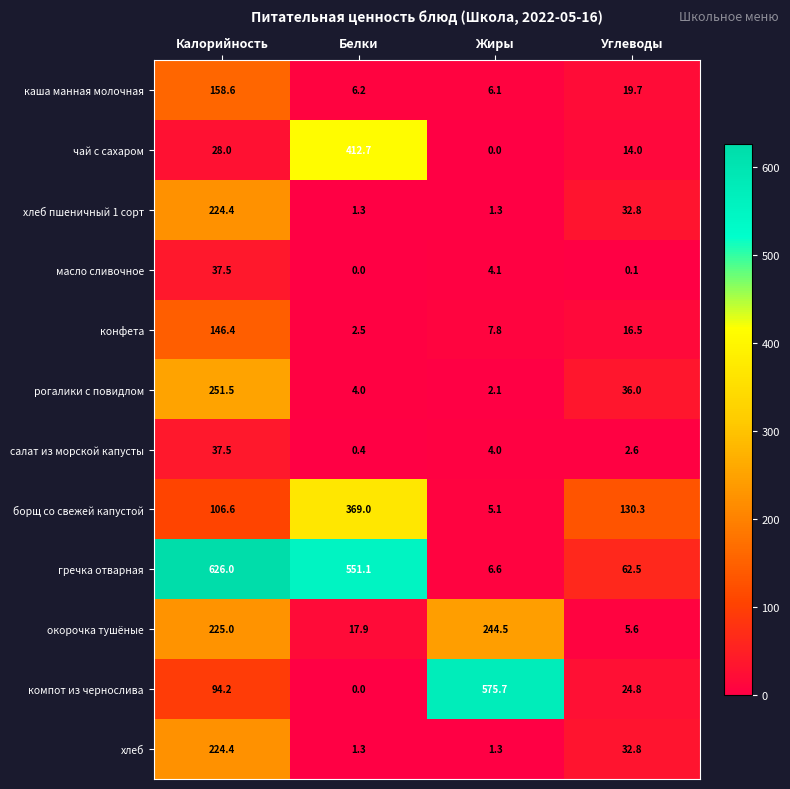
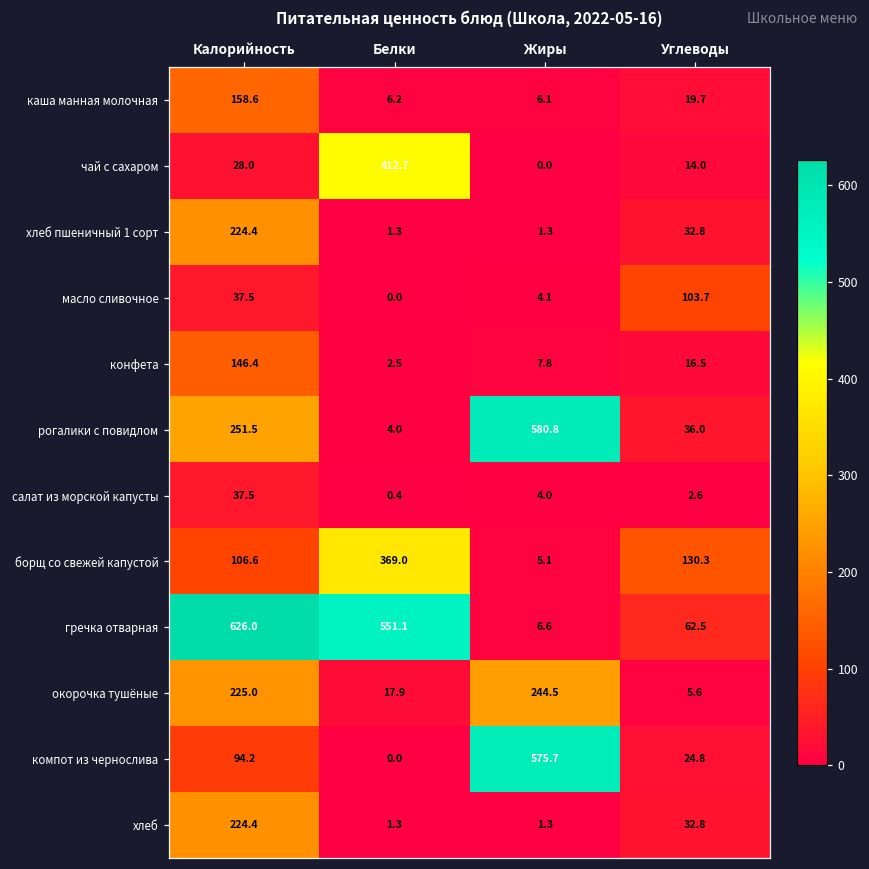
масло сливочное, Углеводы: 0.1 -> 103.7
рогалики с повидлом, Жиры: 2.1 -> 580.8
